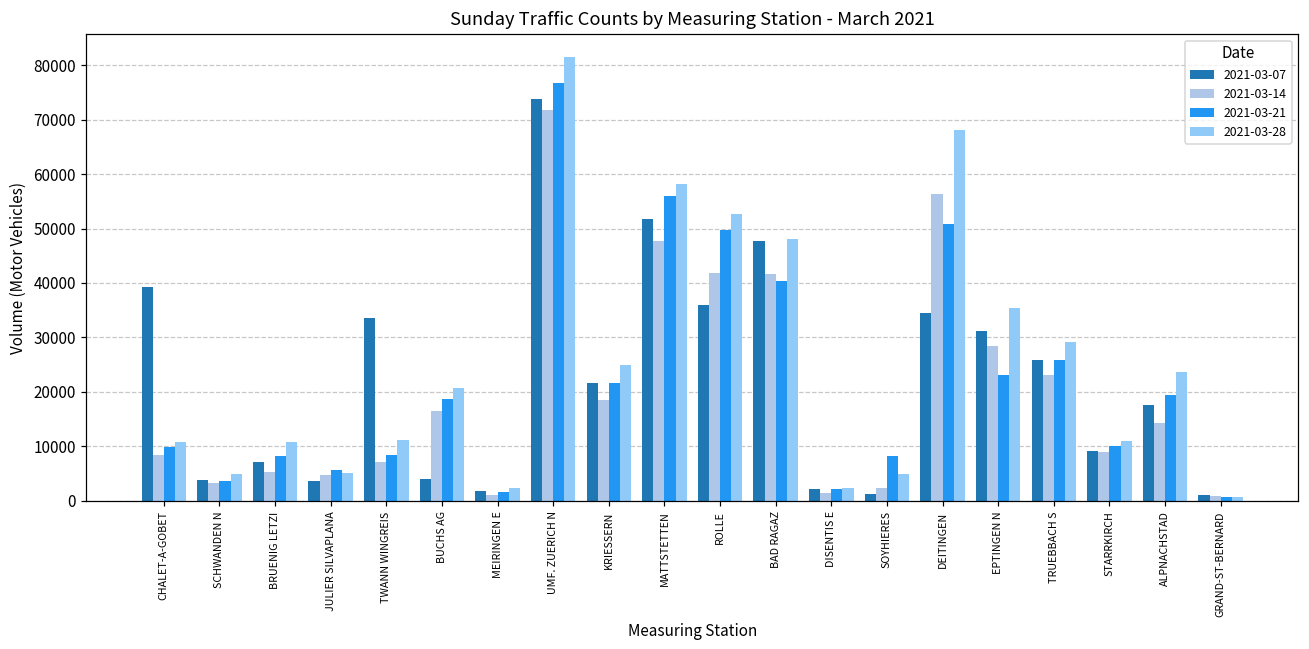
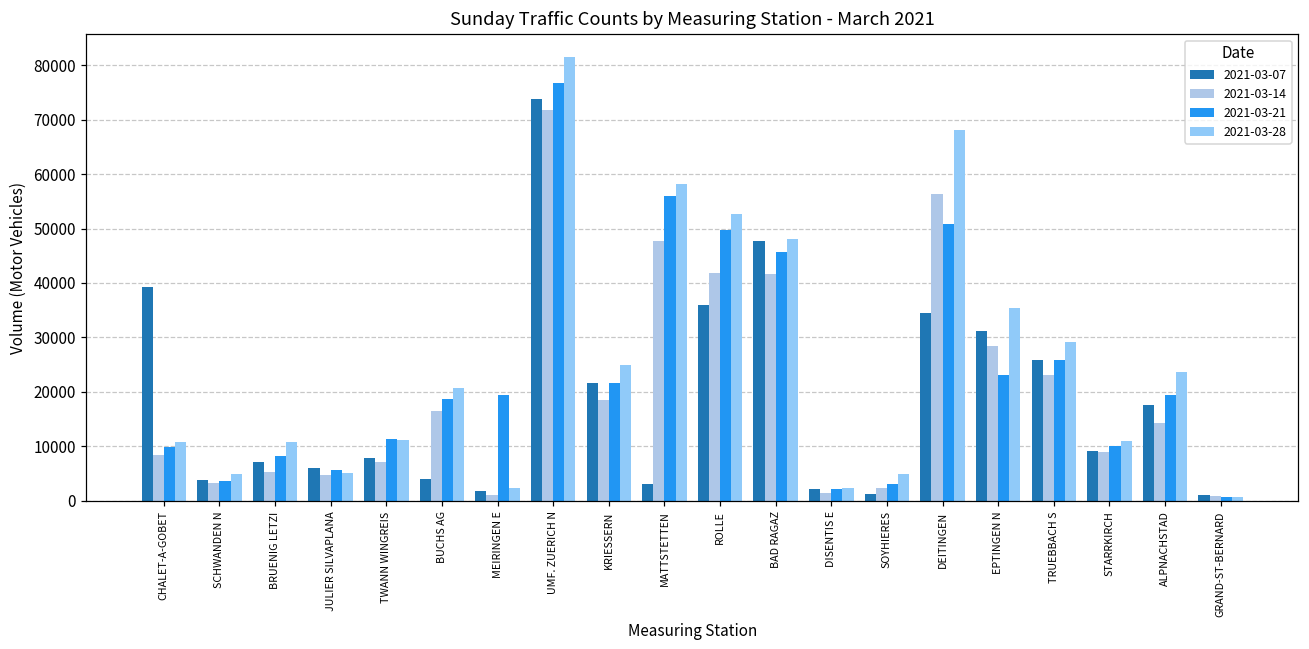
2021-03-07, JULIER SILVAPLANA: 4000 -> 6000
2021-03-07, TWANN WINGREIS: 33000 -> 8000
2021-03-21, TWANN WINGREIS: 8000 -> 11000
2021-03-21, MEIRINGEN E: 2000 -> 19000
2021-03-07, MATTSTETTEN: 52000 -> 3000
2021-03-21, BAD RAGAZ: 40000 -> 46000
2021-03-21, SOYHIERES: 8000 -> 3000
